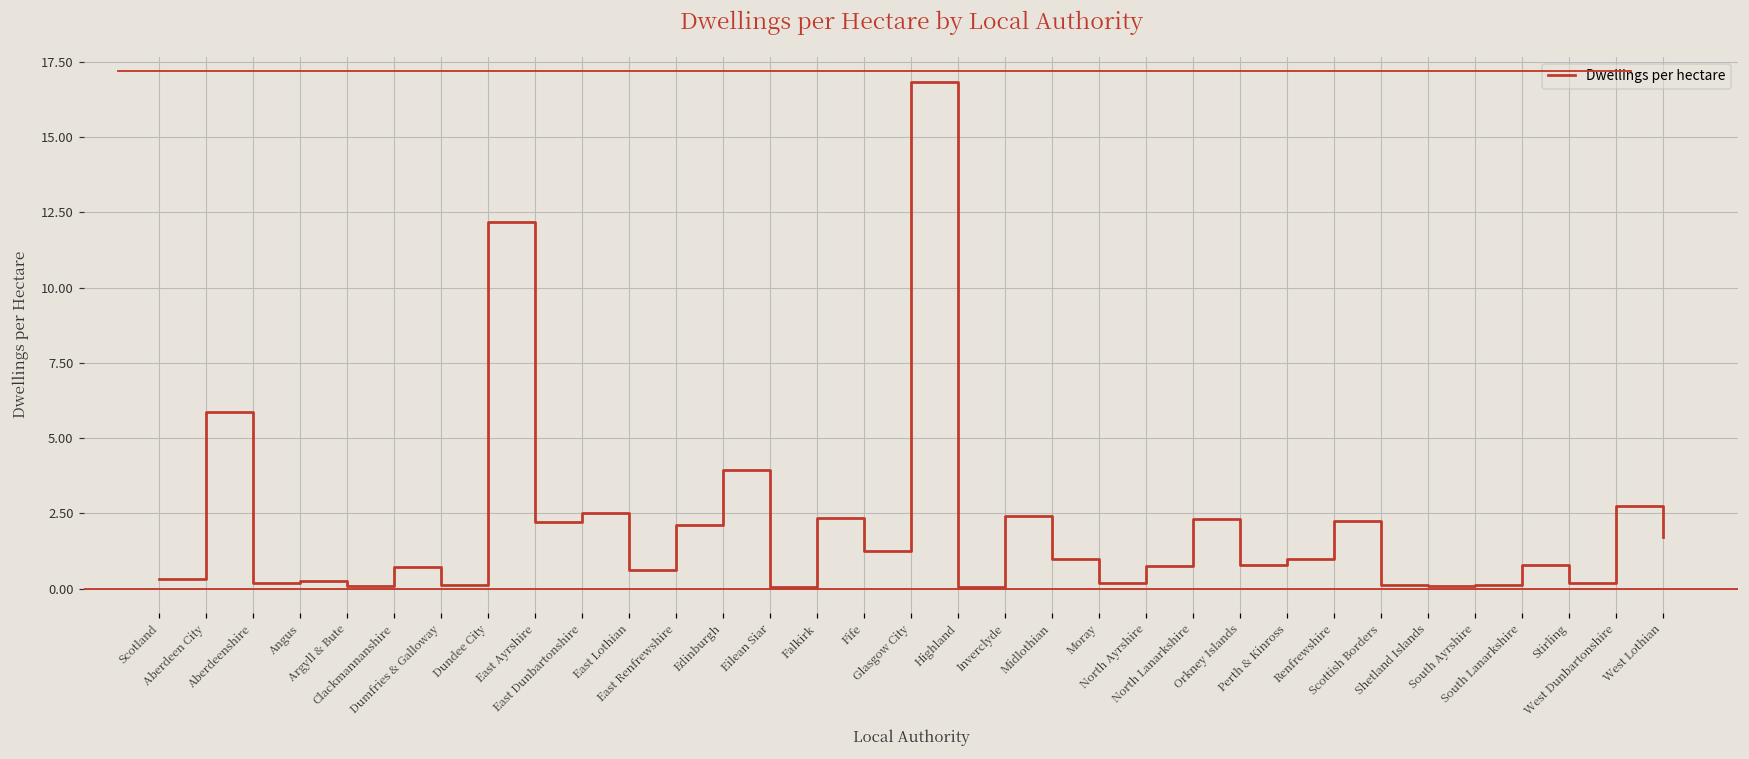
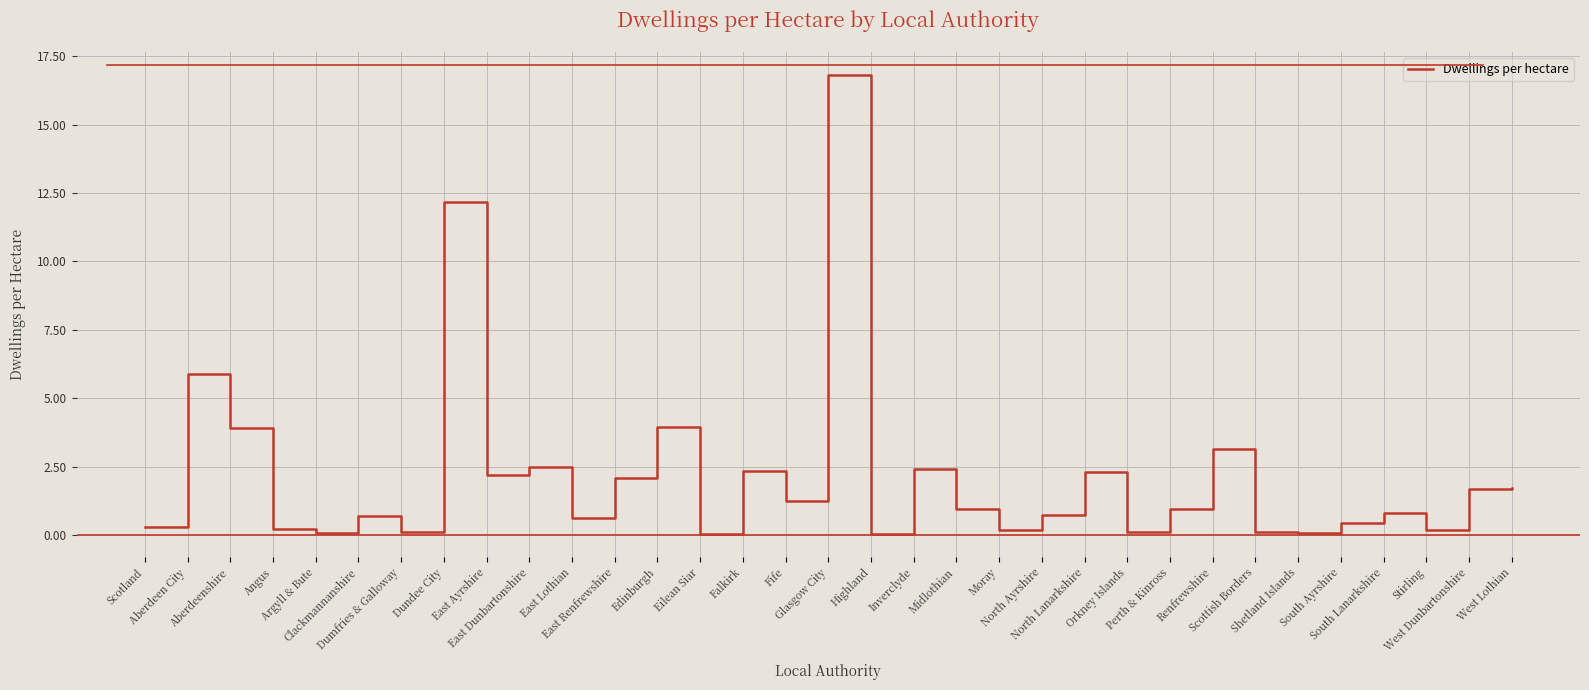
Aberdeenshire: 0.2 -> 3.9
Orkney Islands: 0.8 -> 0.1
Renfrewshire: 2.2 -> 3.1
South Ayrshire: 0.1 -> 0.4
West Dunbartonshire: 2.8 -> 1.7
